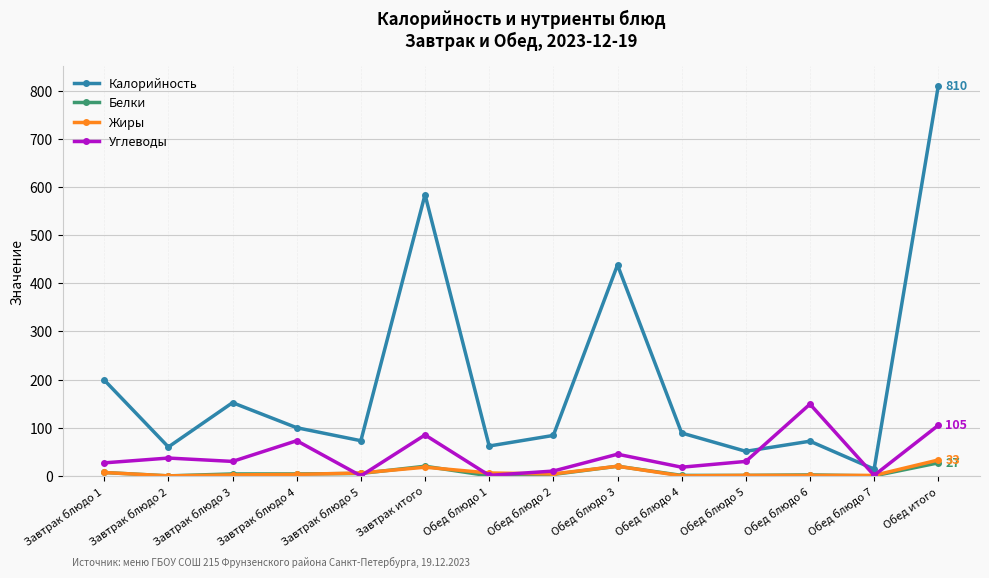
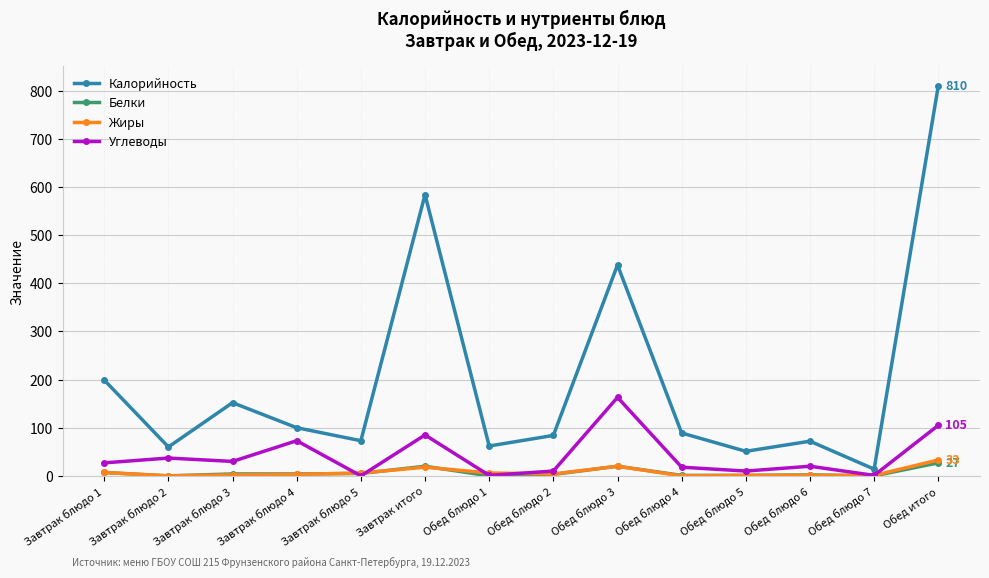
Углеводы, Обед блюдо 3: 50 -> 160
Углеводы, Обед блюдо 5: 30 -> 10
Углеводы, Обед блюдо 6: 150 -> 20
